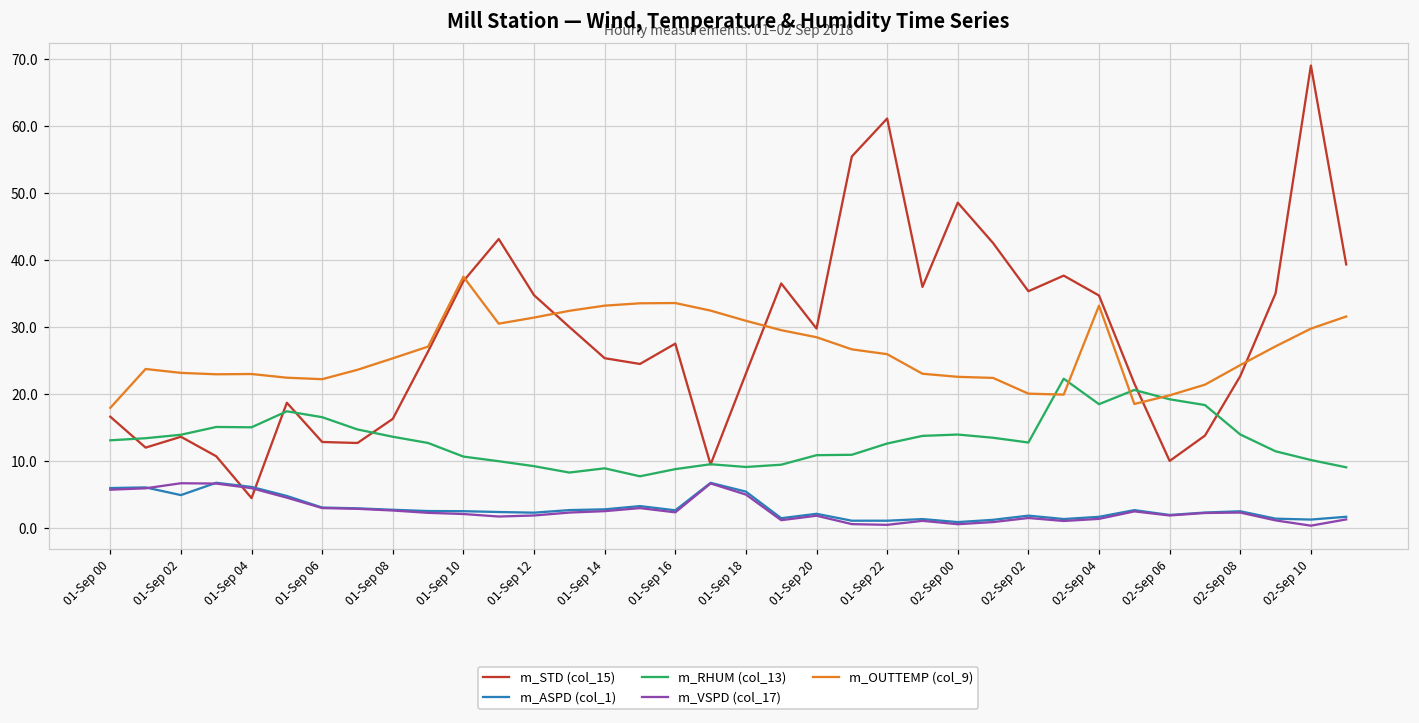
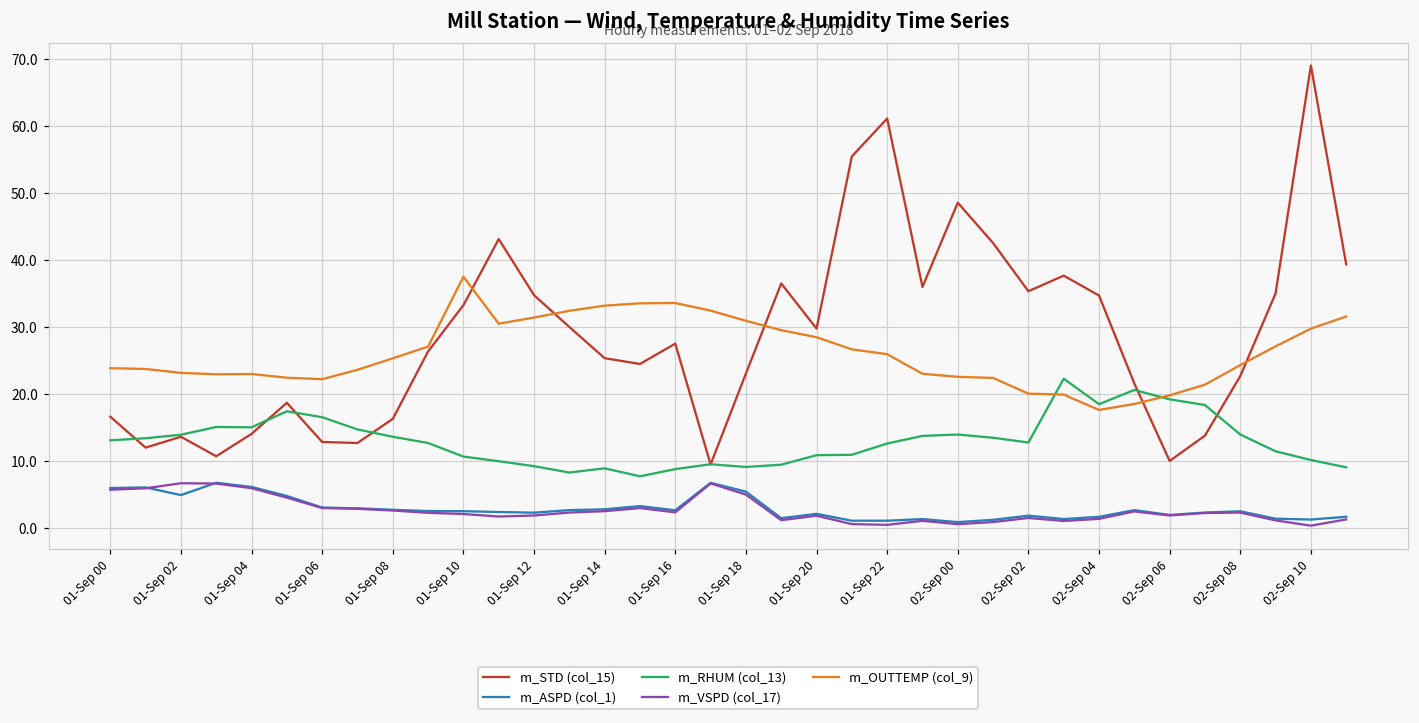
m_OUTTEMP (col_9), 01-Sep 00: 18 -> 24
m_STD (col_15), 01-Sep 04: 4 -> 14
m_STD (col_15), 01-Sep 10: 37 -> 33
m_OUTTEMP (col_9), 02-Sep 04: 33 -> 18
